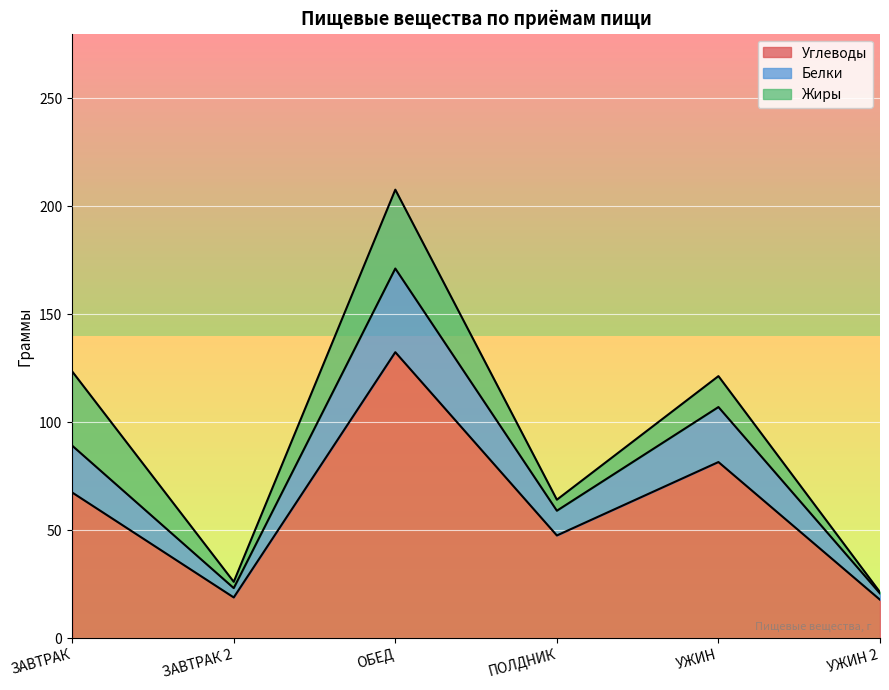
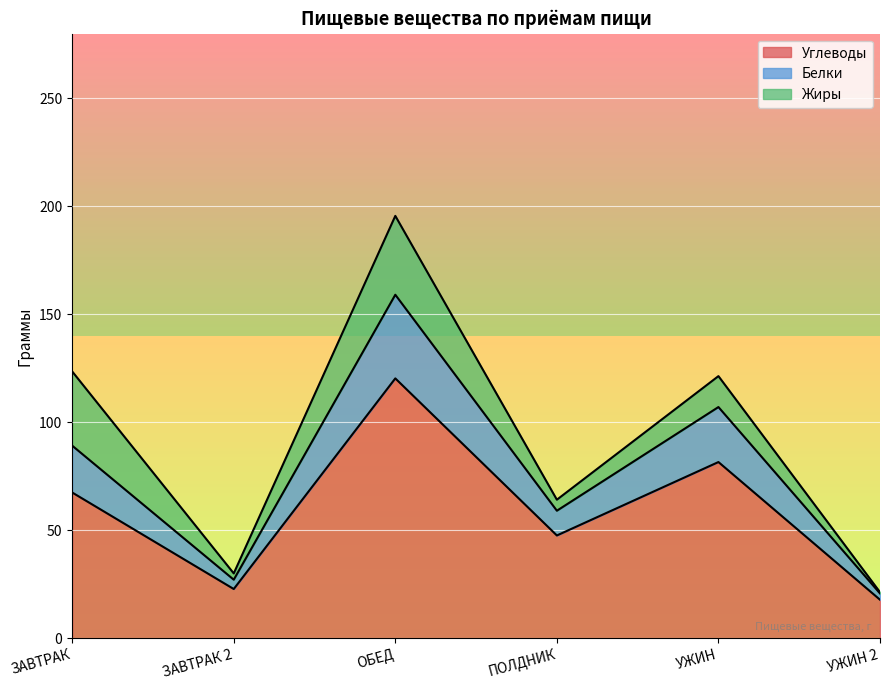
Углеводы, ЗАВТРАК 2: 19 -> 23
Углеводы, ОБЕД: 132 -> 120
